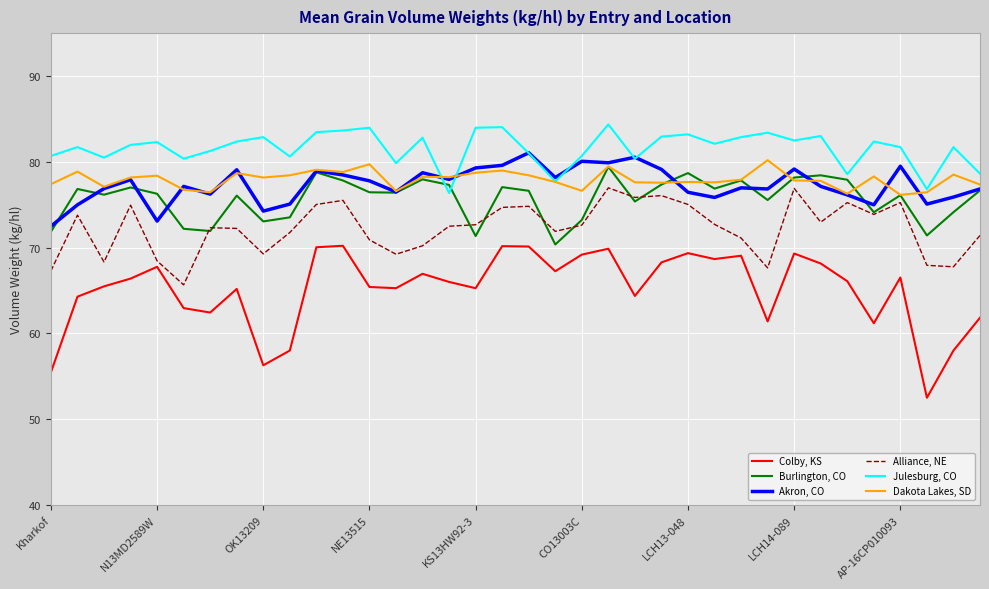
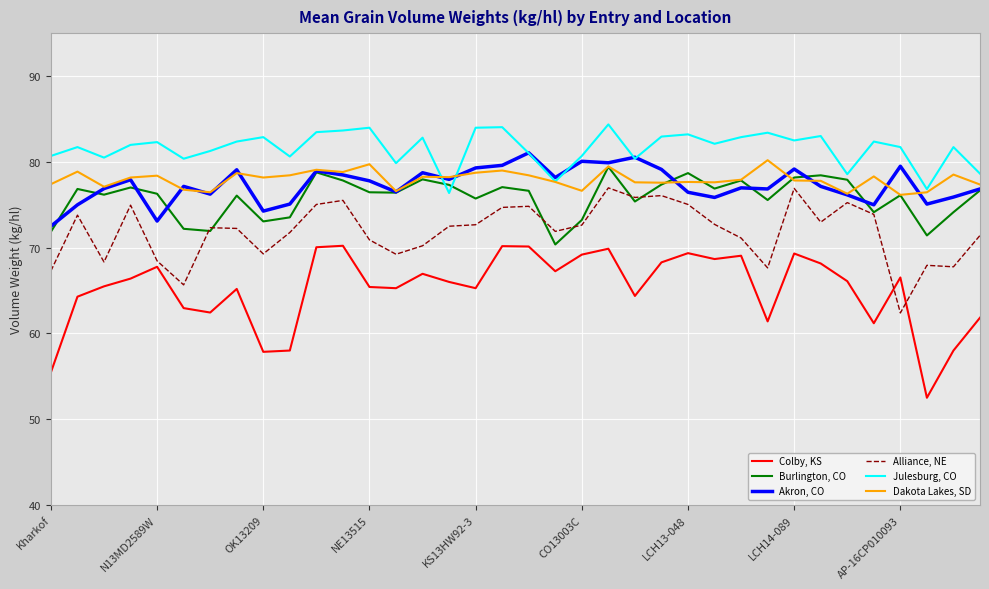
Colby, KS, OK13209: 56 -> 58
Burlington, CO, KS13HW92-3: 71 -> 76
Alliance, NE, AP-16CP010093: 75 -> 62
